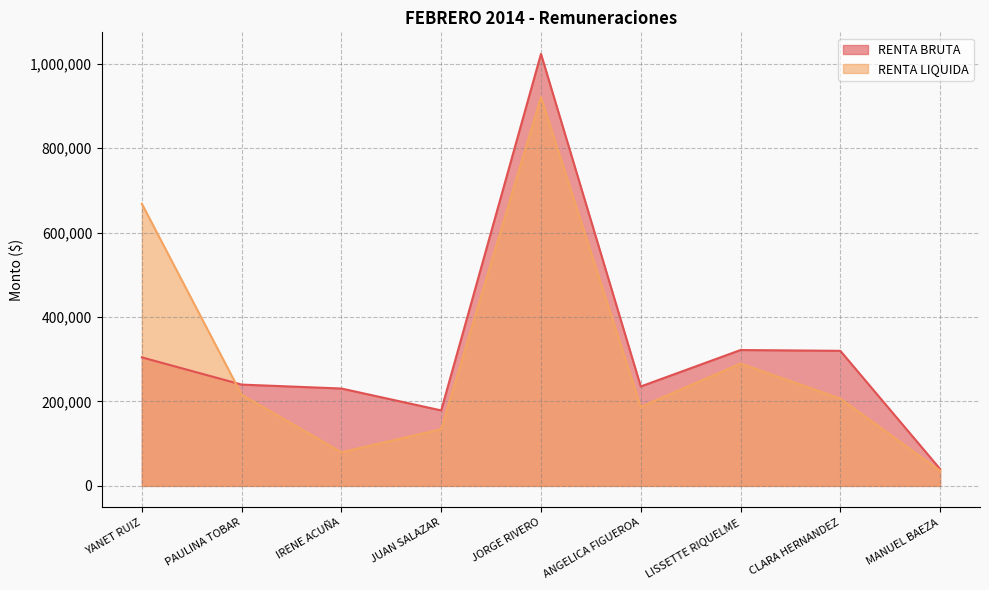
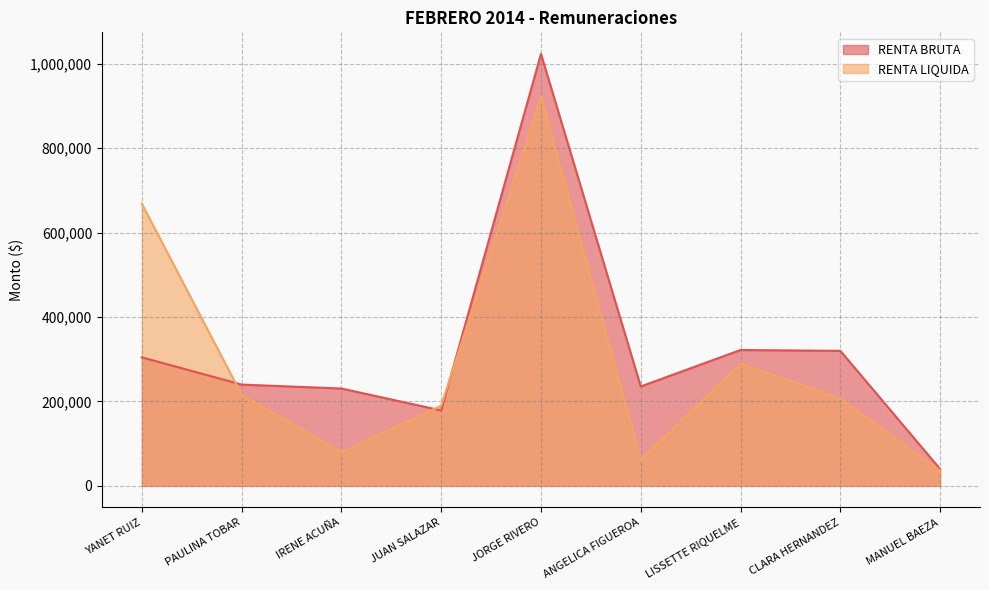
RENTA LIQUIDA, JUAN SALAZAR: 130,000 -> 190,000
RENTA LIQUIDA, ANGELICA FIGUEROA: 190,000 -> 60,000
